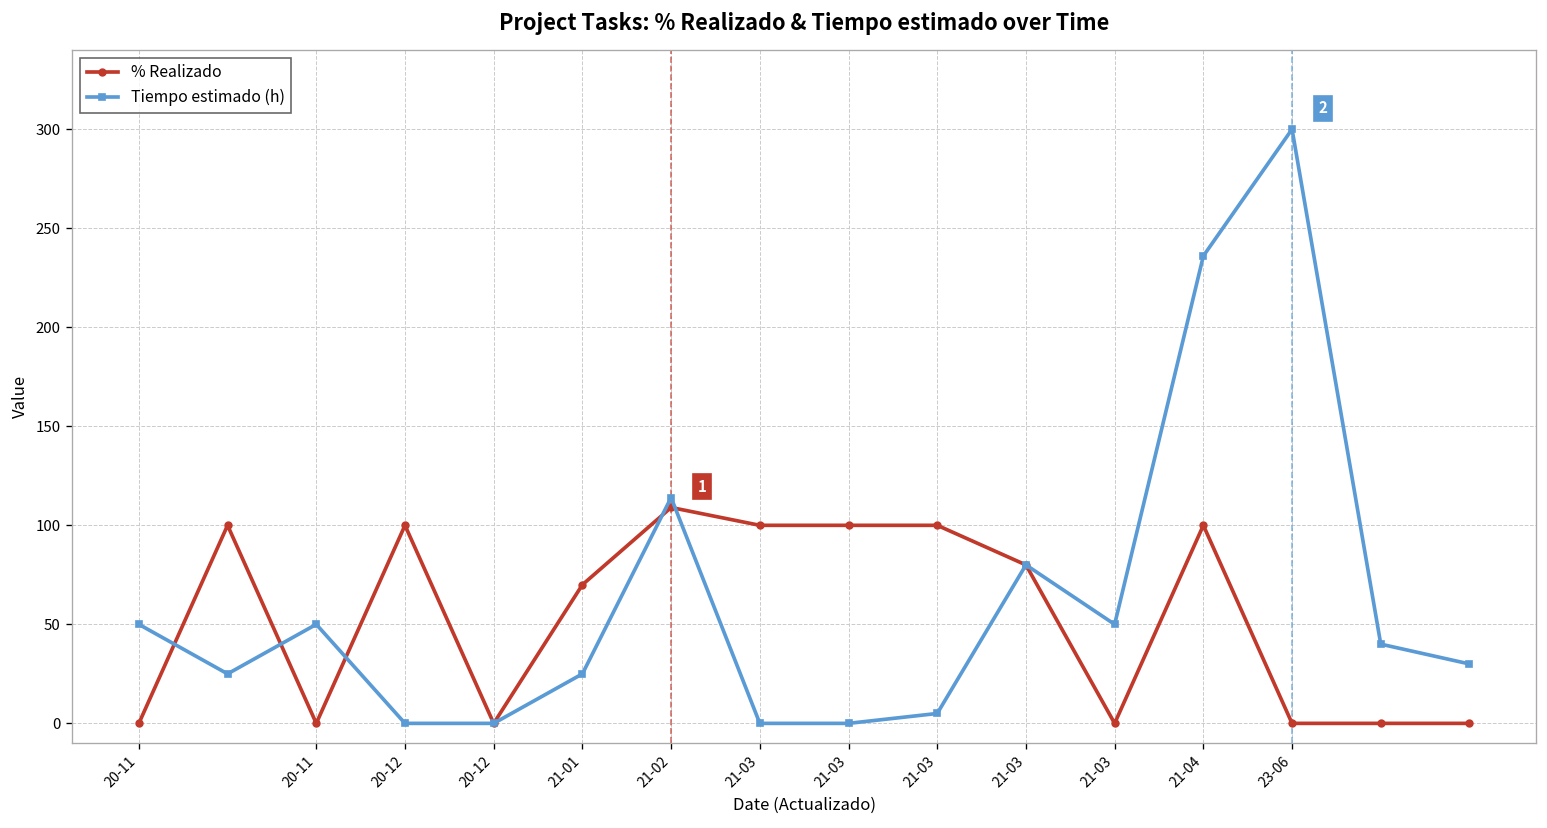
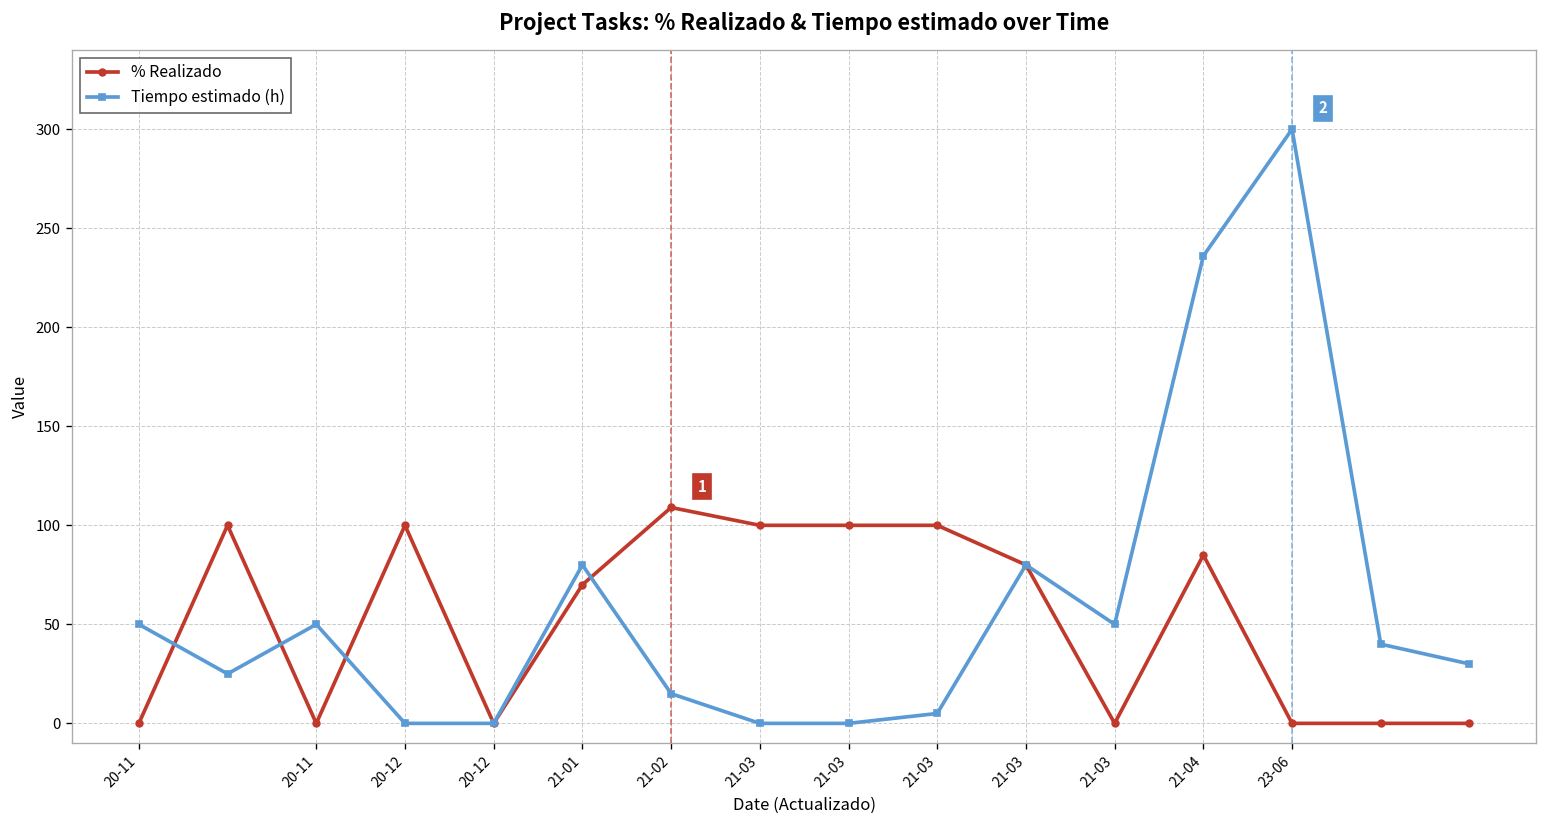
Tiempo estimado (h), 21-01: 25 -> 80
Tiempo estimado (h), 21-02: 114 -> 15
% Realizado, 21-04: 100 -> 85
